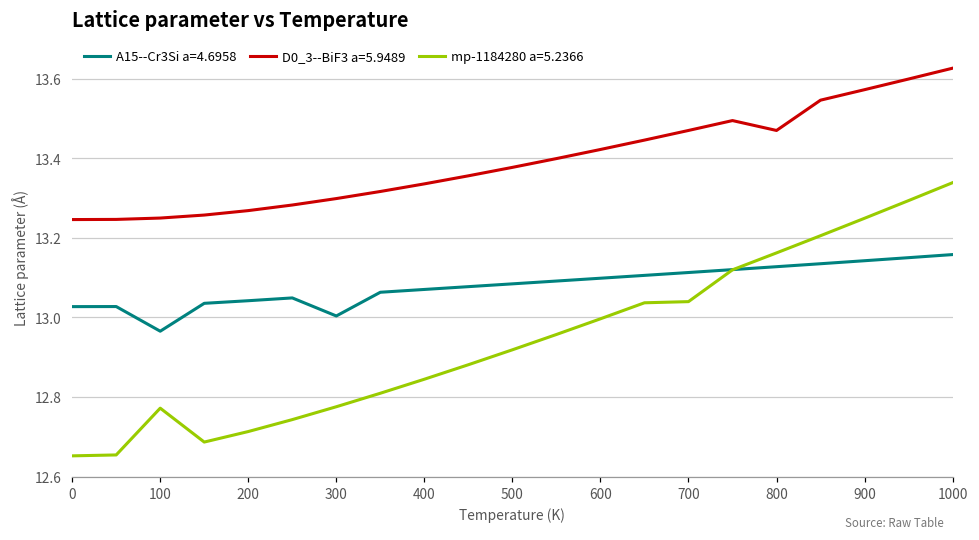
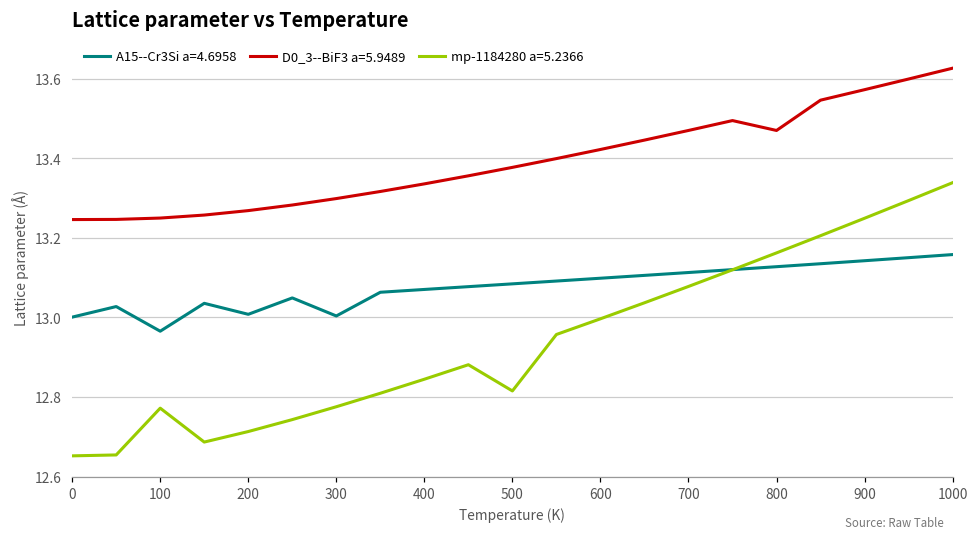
A15--Cr3Si a=4.6958, 0: 13.03 -> 13.00
A15--Cr3Si a=4.6958, 200: 13.04 -> 13.01
mp-1184280 a=5.2366, 500: 12.92 -> 12.82
mp-1184280 a=5.2366, 700: 13.04 -> 13.08
